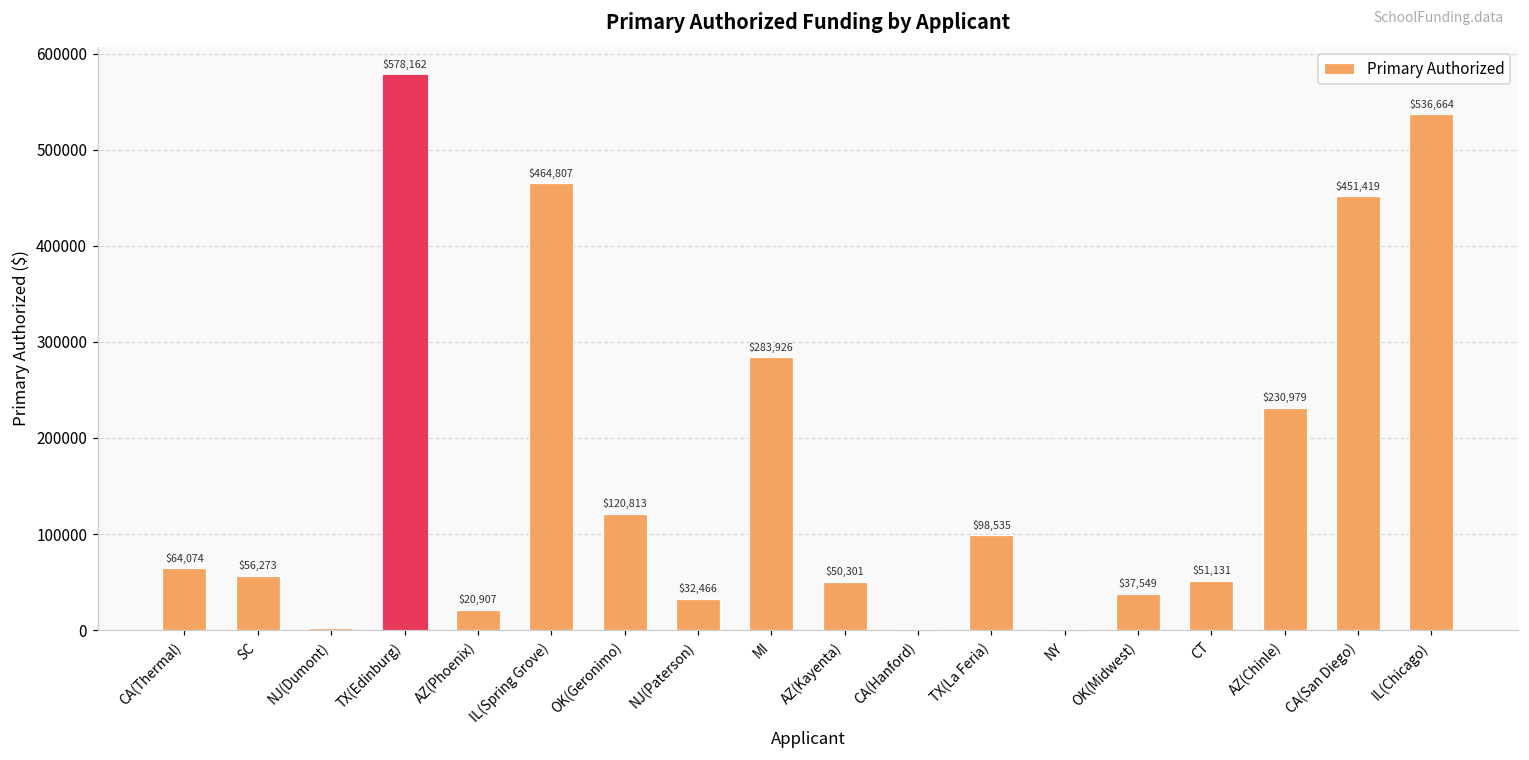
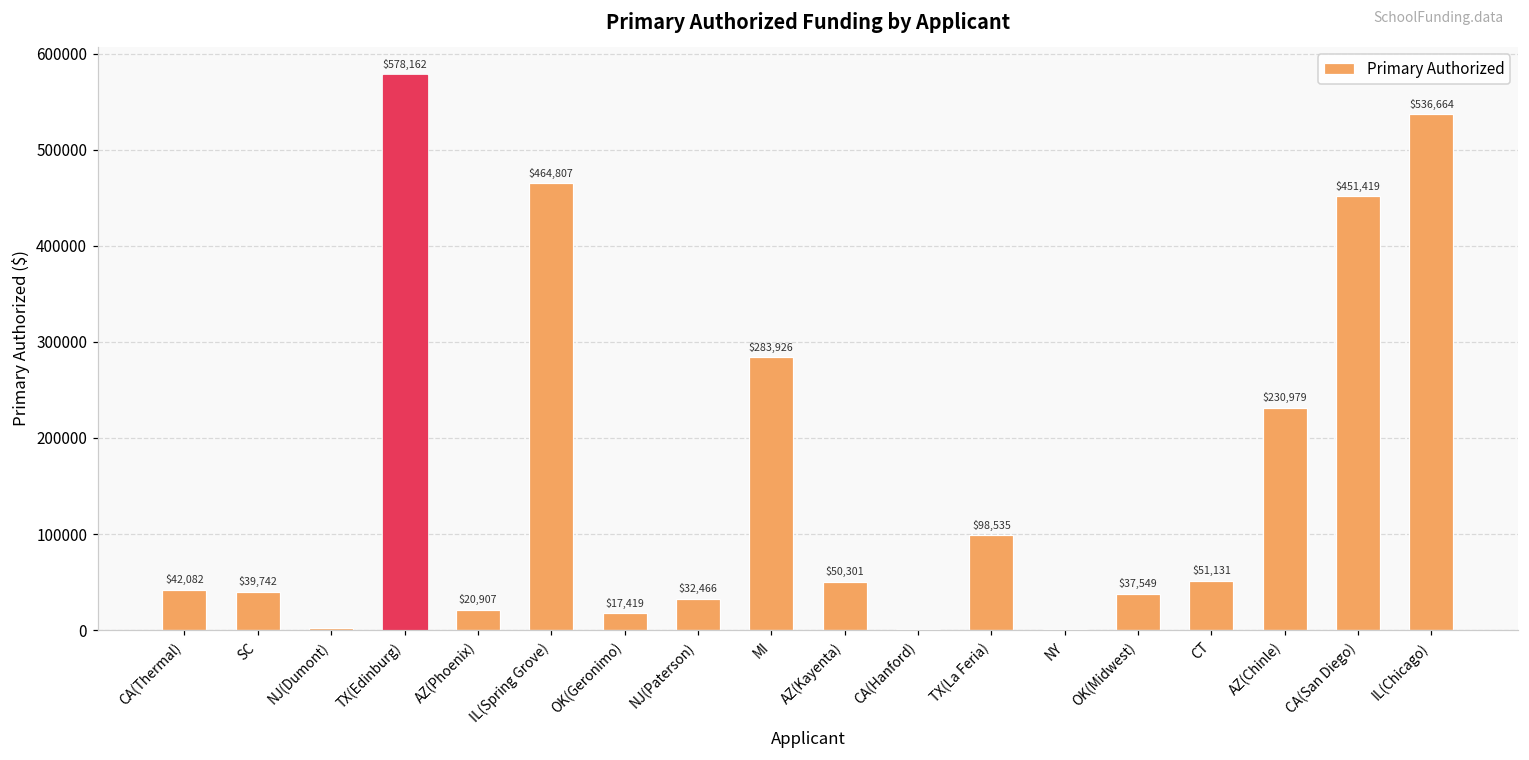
CA(Thermal): $64,074 -> $42,082
SC: $56,273 -> $39,742
OK(Geronimo): $120,813 -> $17,419
